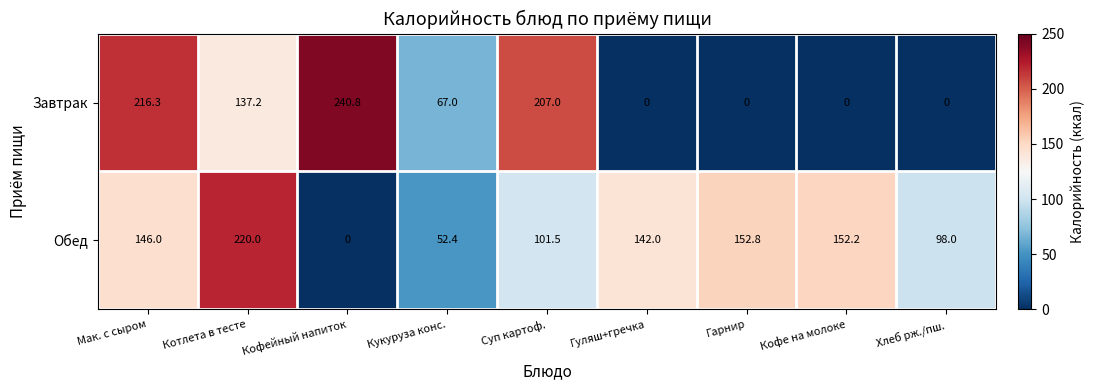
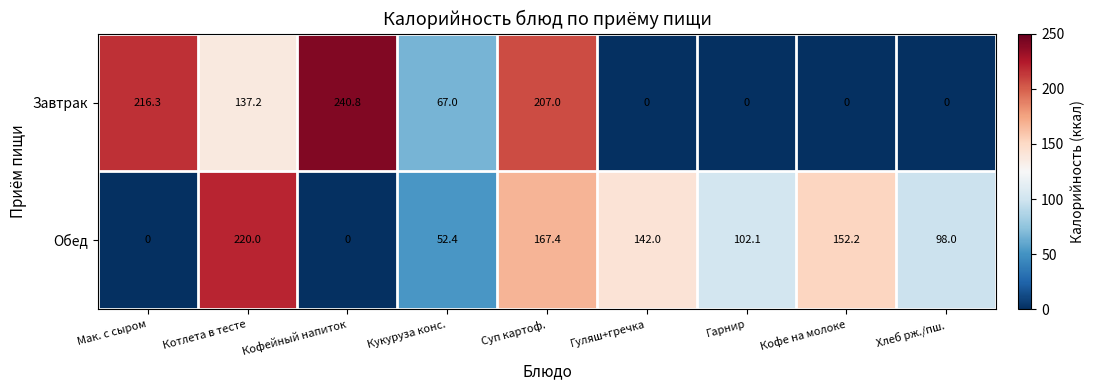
Обед, Мак. с сыром: 146.0 -> 0
Обед, Суп картоф.: 101.5 -> 167.4
Обед, Гарнир: 152.8 -> 102.1
